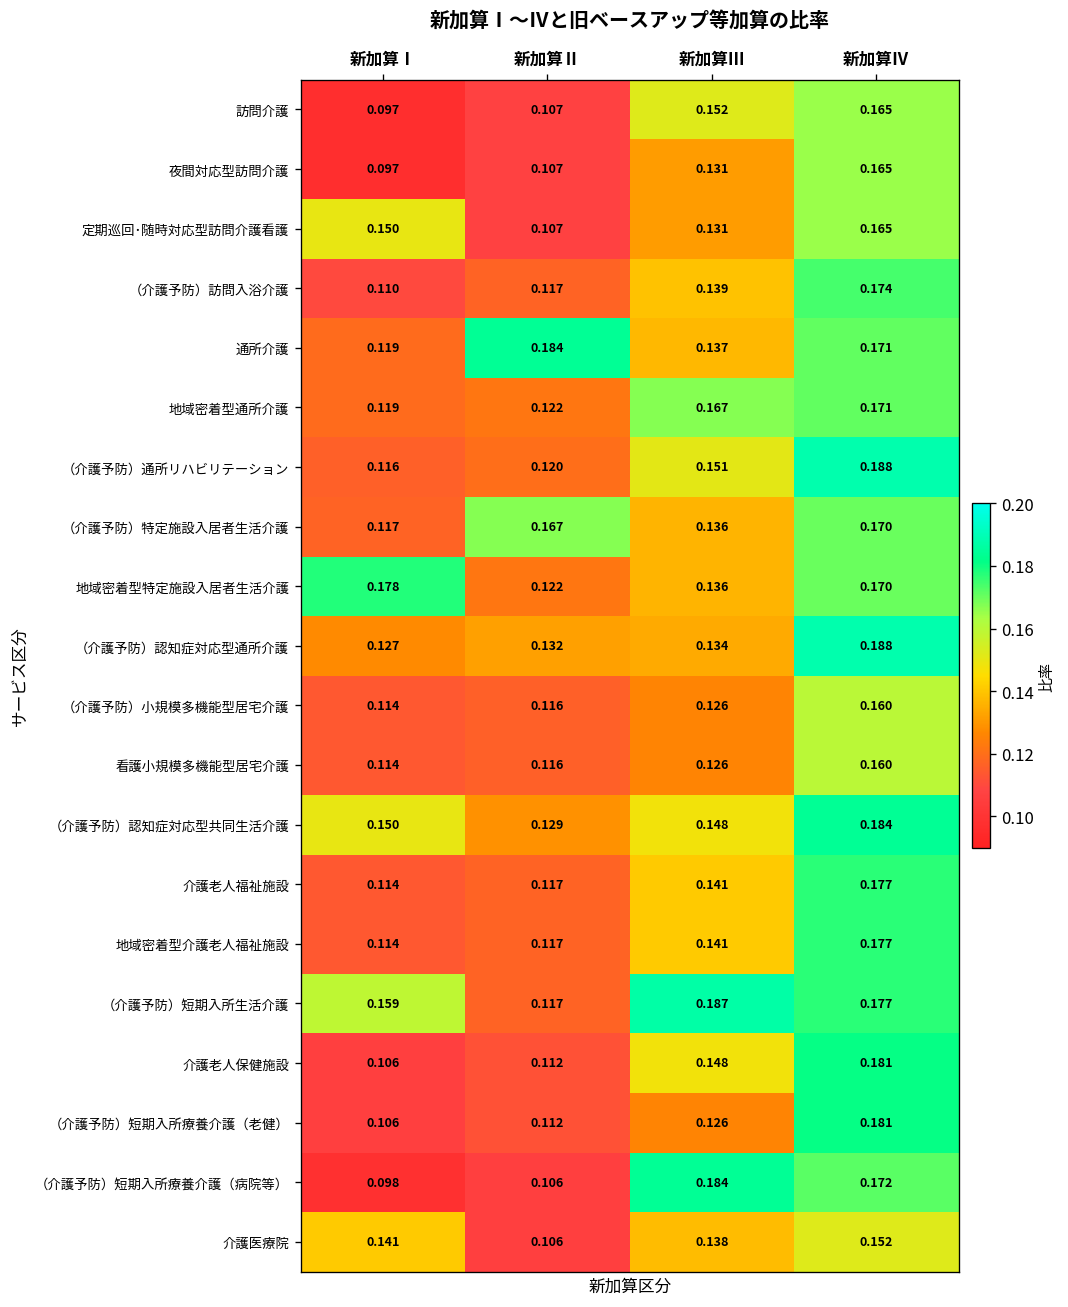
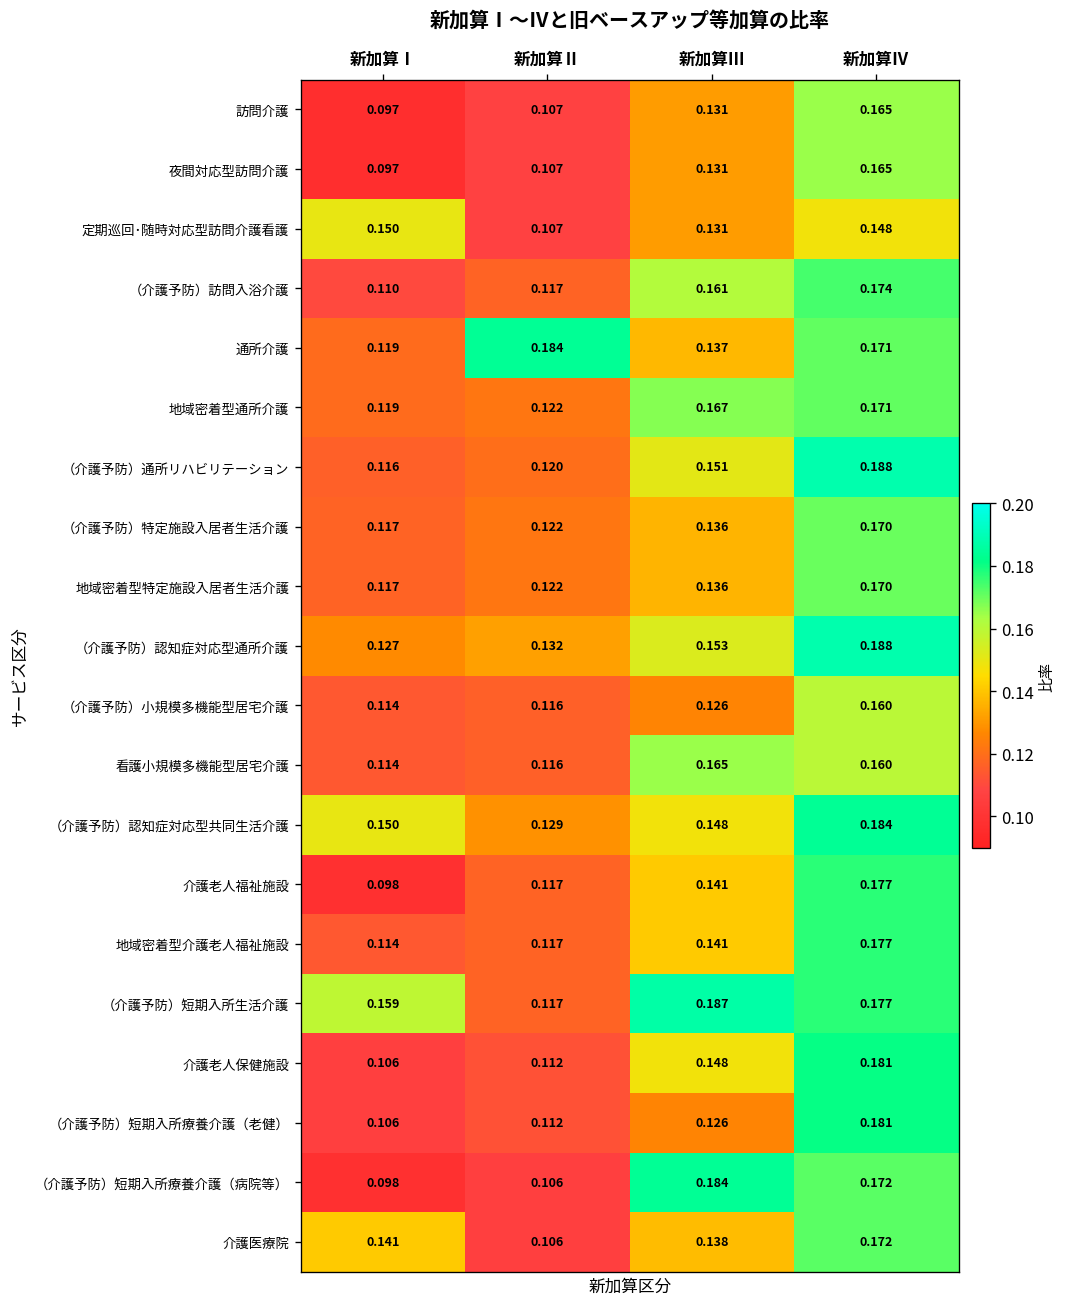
訪問介護, 新加算Ⅲ: 0.152 -> 0.131
定期巡回･随時対応型訪問介護看護, 新加算Ⅳ: 0.165 -> 0.148
（介護予防）訪問入浴介護, 新加算Ⅲ: 0.139 -> 0.161
（介護予防）特定施設入居者生活介護, 新加算Ⅱ: 0.167 -> 0.122
地域密着型特定施設入居者生活介護, 新加算Ⅰ: 0.178 -> 0.117
（介護予防）認知症対応型通所介護, 新加算Ⅲ: 0.134 -> 0.153
看護小規模多機能型居宅介護, 新加算Ⅲ: 0.126 -> 0.165
介護老人福祉施設, 新加算Ⅰ: 0.114 -> 0.098
介護医療院, 新加算Ⅳ: 0.152 -> 0.172
